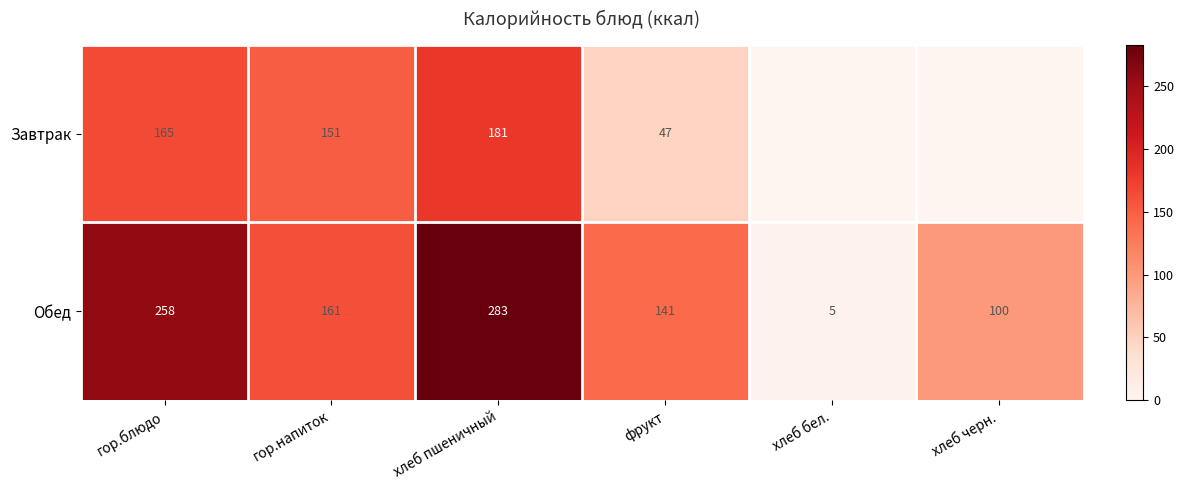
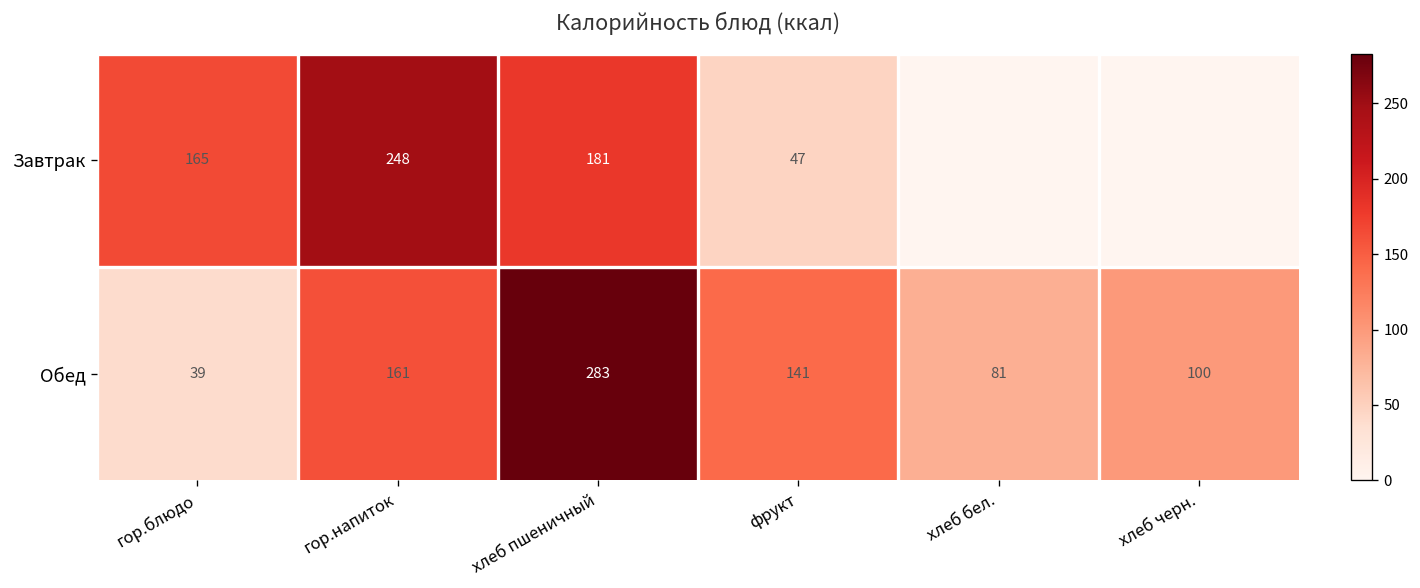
Завтрак, гор.напиток: 151 -> 248
Обед, гор.блюдо: 258 -> 39
Обед, хлеб бел.: 5 -> 81
